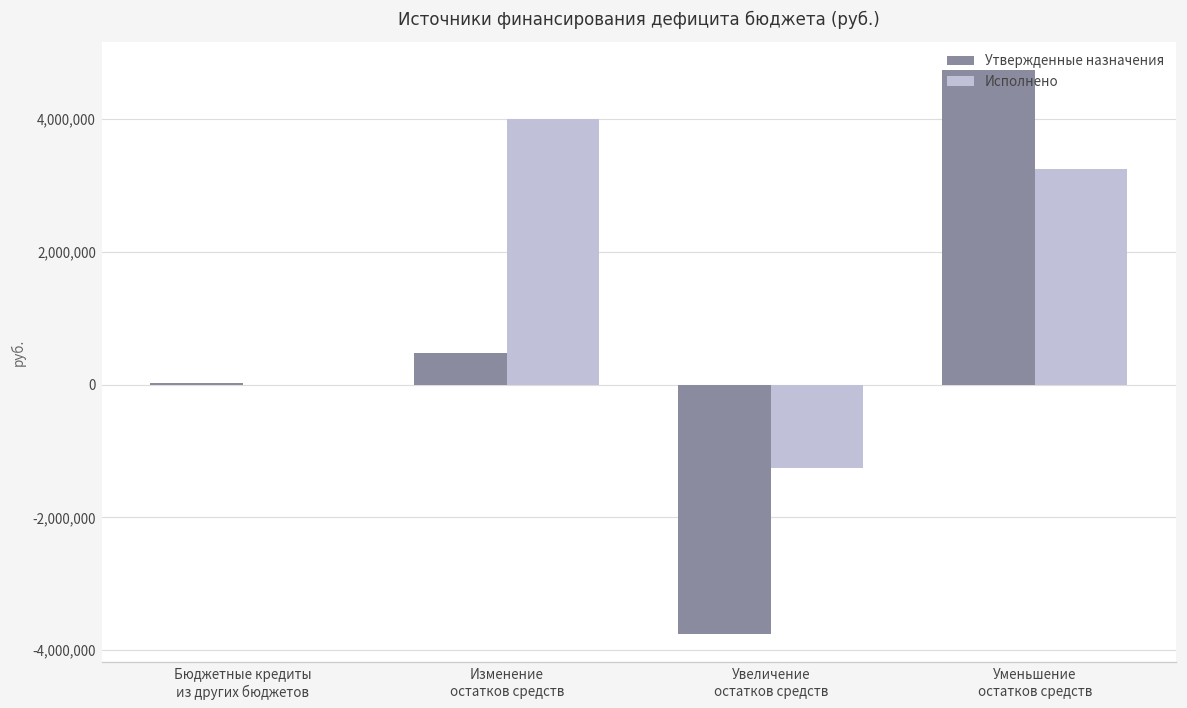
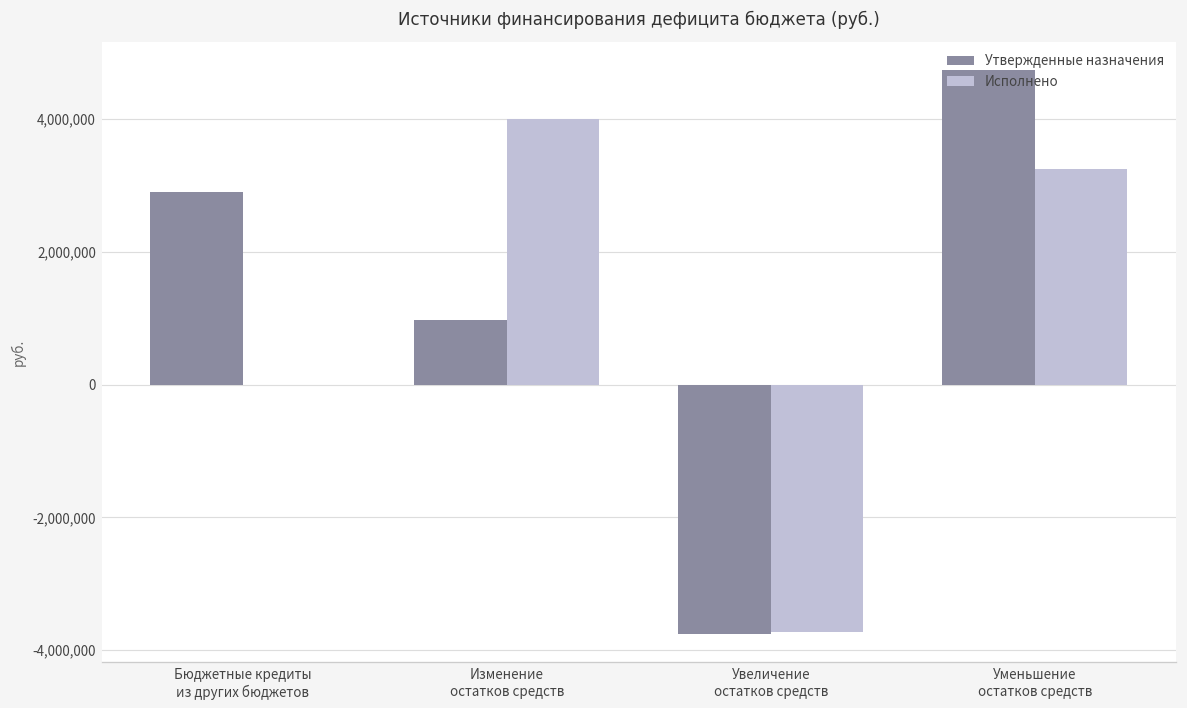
Утвержденные назначения, Бюджетные кредиты из других бюджетов: 0 -> 2,900,000
Утвержденные назначения, Изменение остатков средств: 500,000 -> 1,000,000
Исполнено, Увеличение остатков средств: -1,300,000 -> -3,700,000
